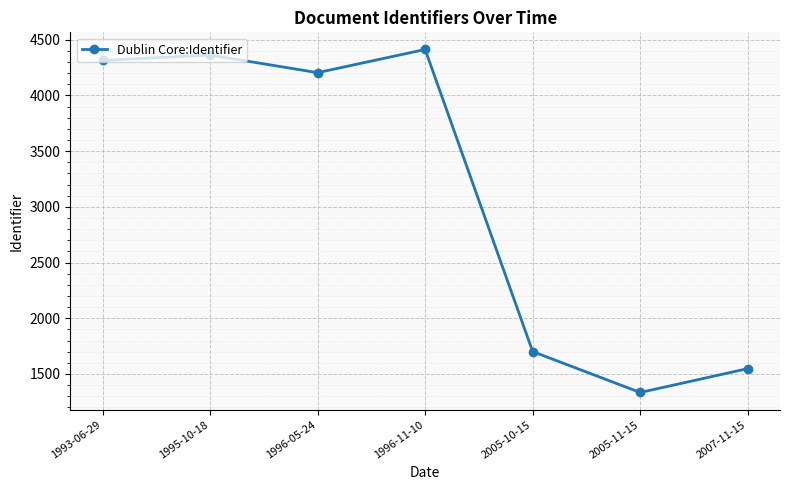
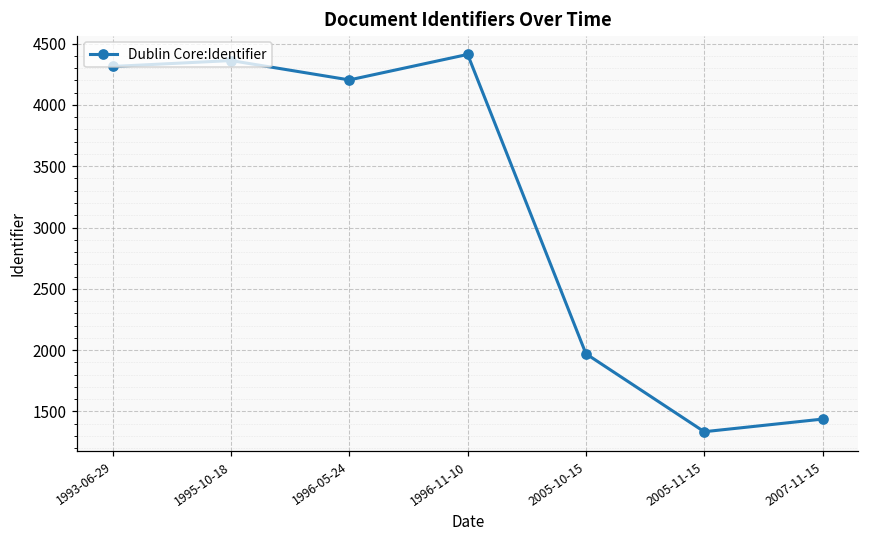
2005-10-15: 1700 -> 1970
2007-11-15: 1550 -> 1440
